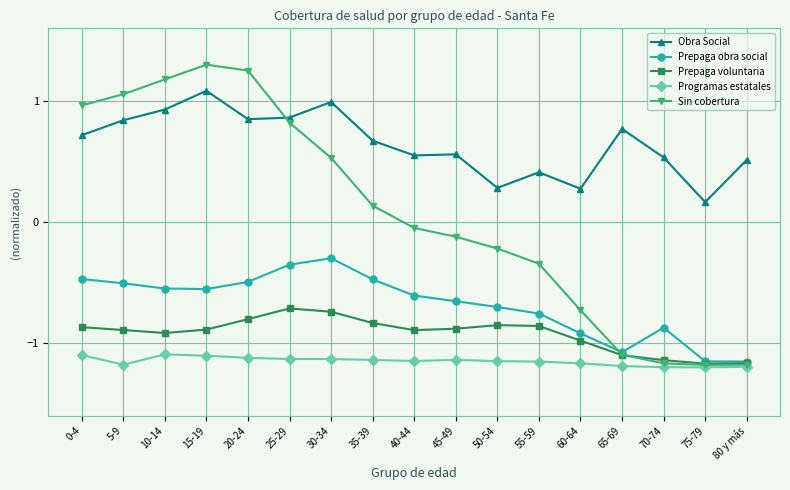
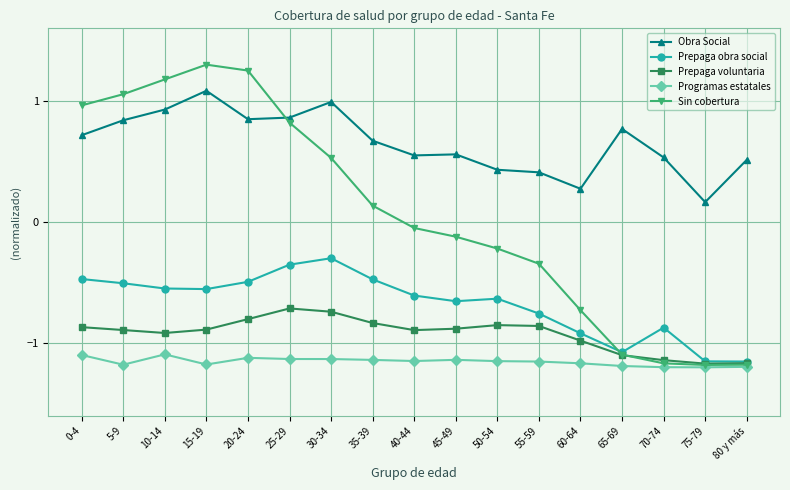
Programas estatales, 15-19: -1.10 -> -1.18
Obra Social, 50-54: 0.28 -> 0.43
Prepaga obra social, 50-54: -0.70 -> -0.63
